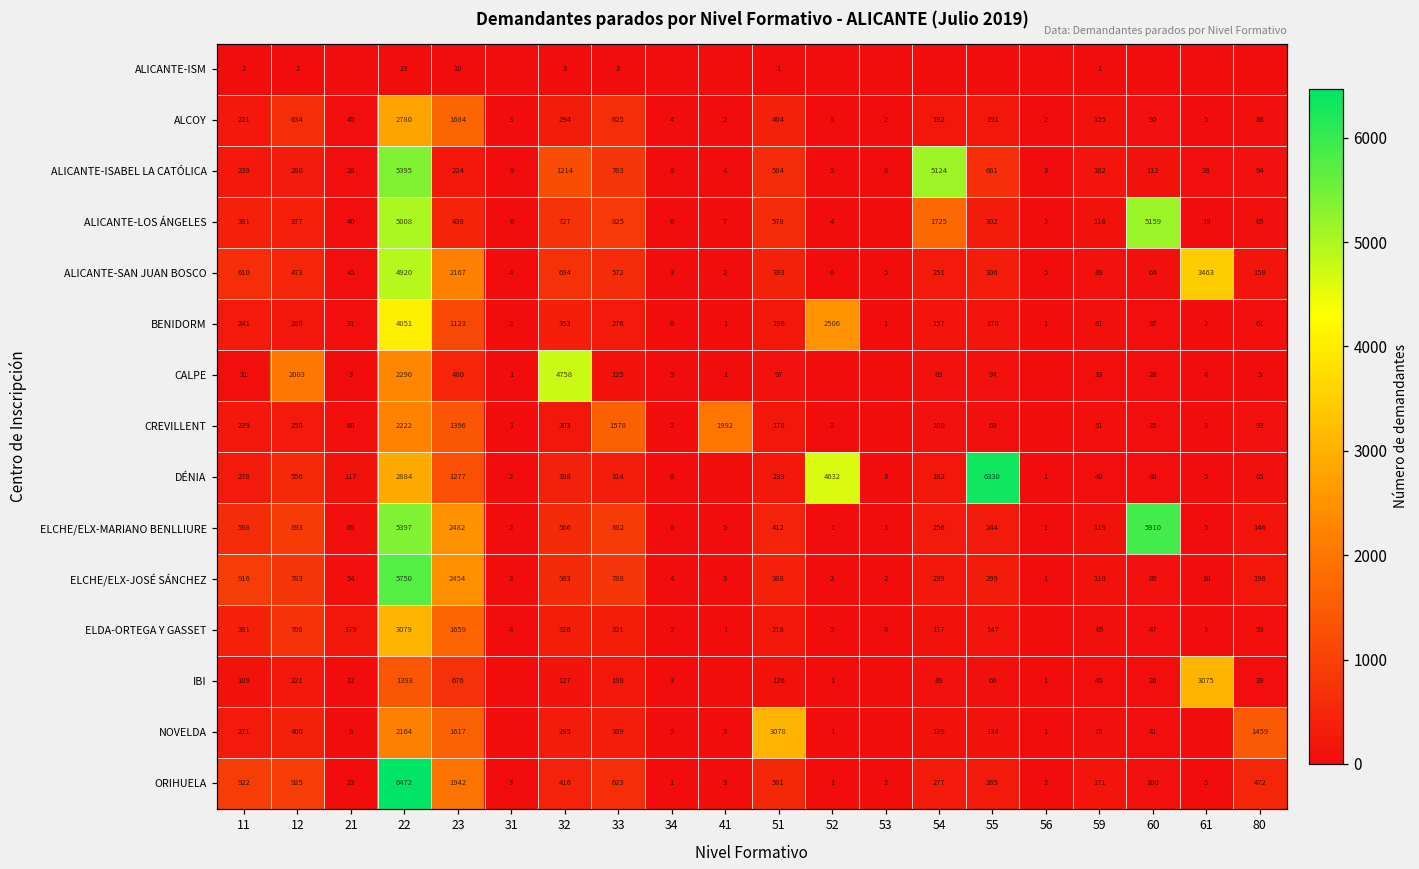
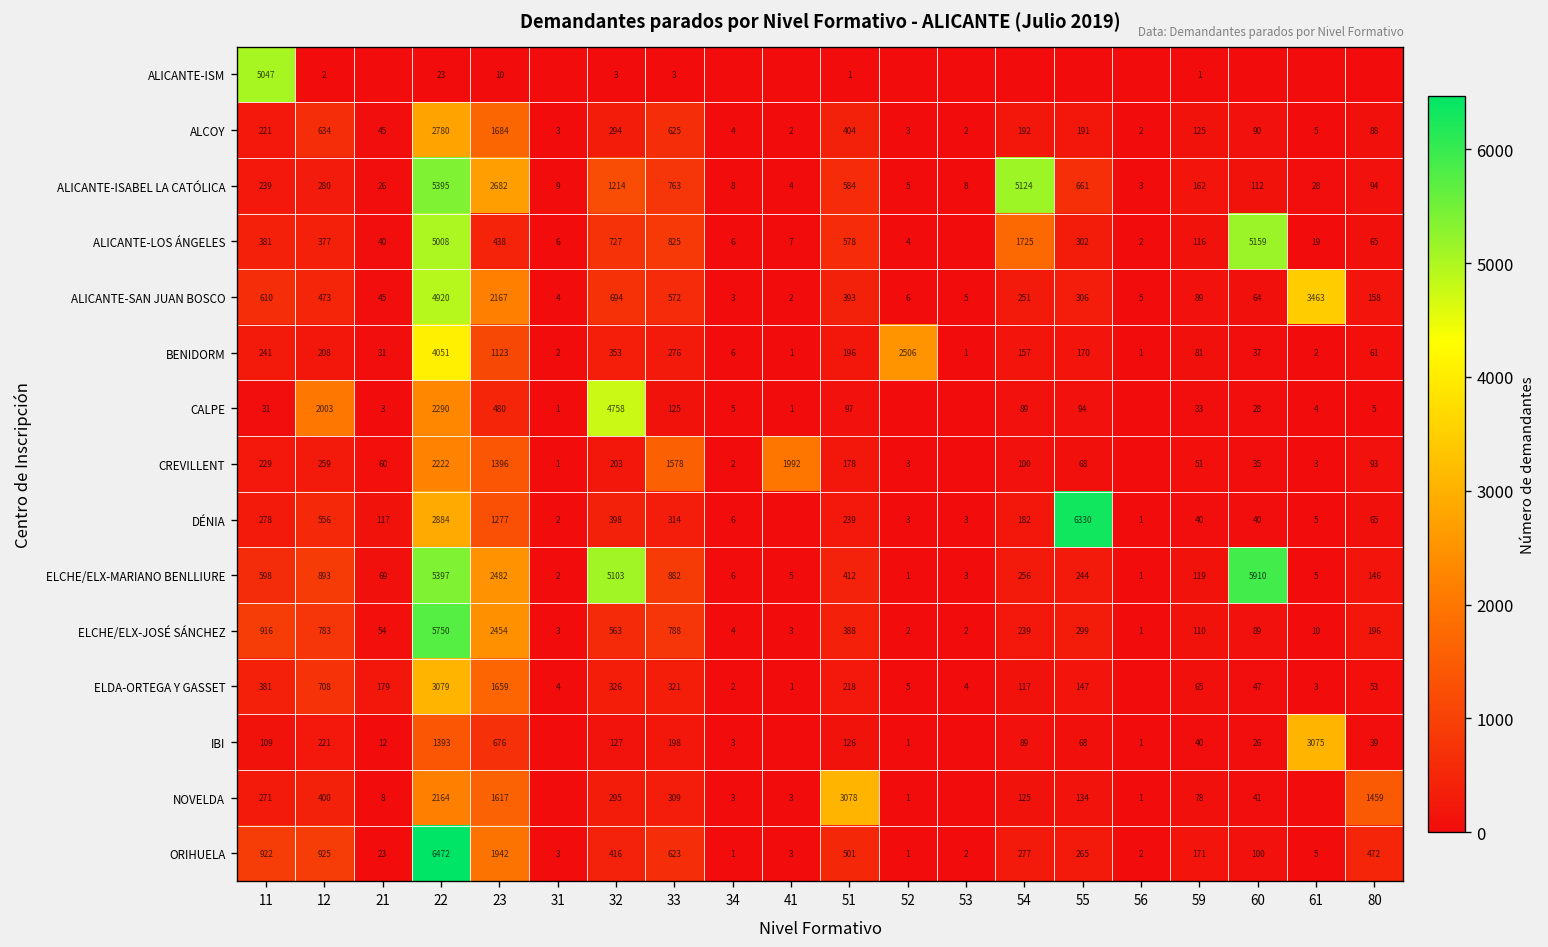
ALICANTE-ISM, 11: 2 -> 5047
ALICANTE-ISABEL LA CATÓLICA, 23: 224 -> 2682
DÉNIA, 52: 4632 -> 3
ELCHE/ELX-MARIANO BENLLIURE, 32: 566 -> 5103
